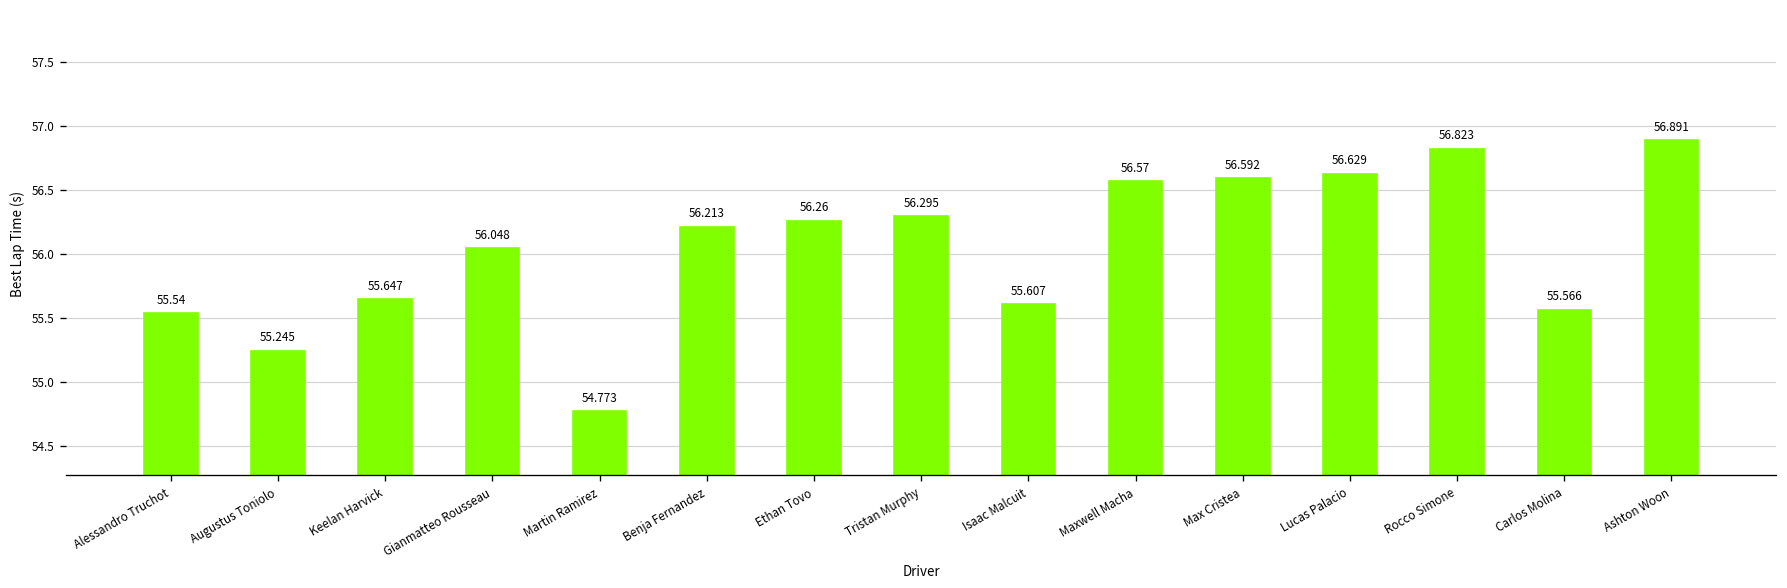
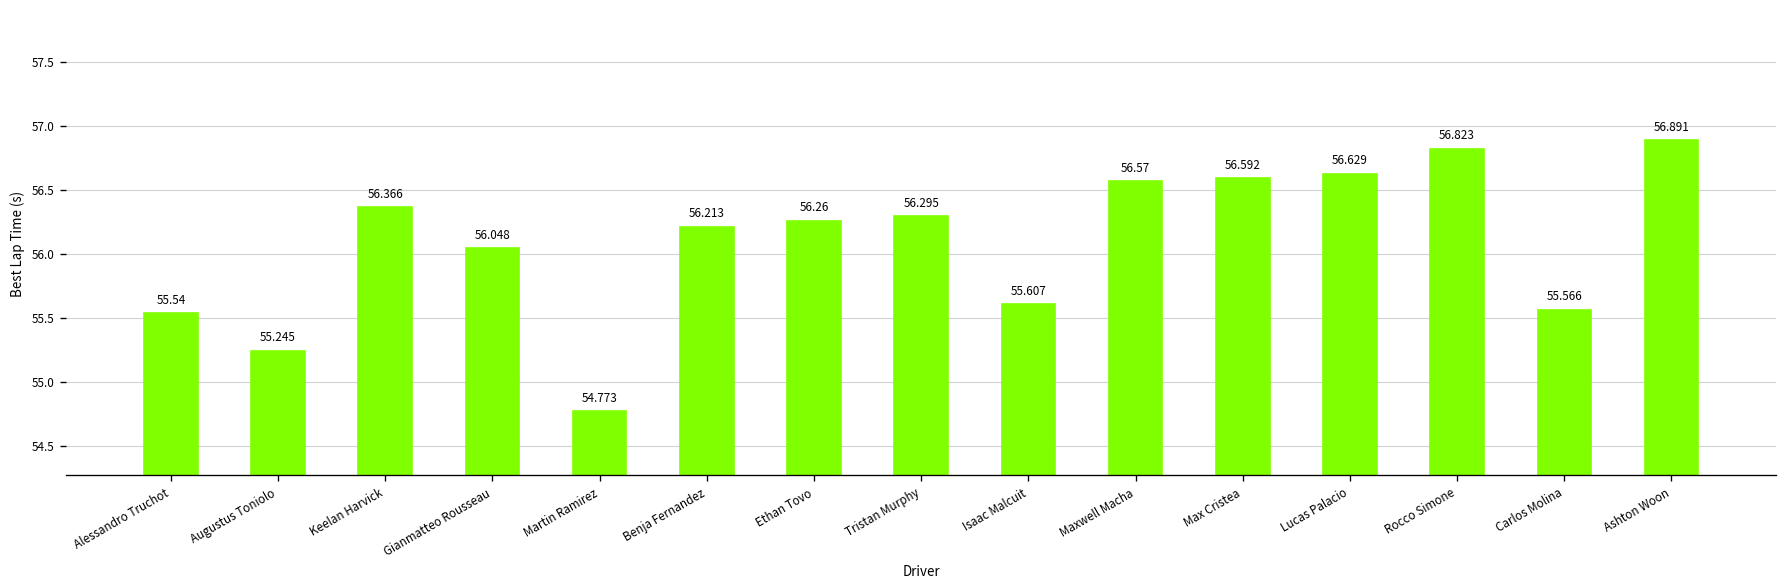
Keelan Harvick: 55.647 -> 56.366
